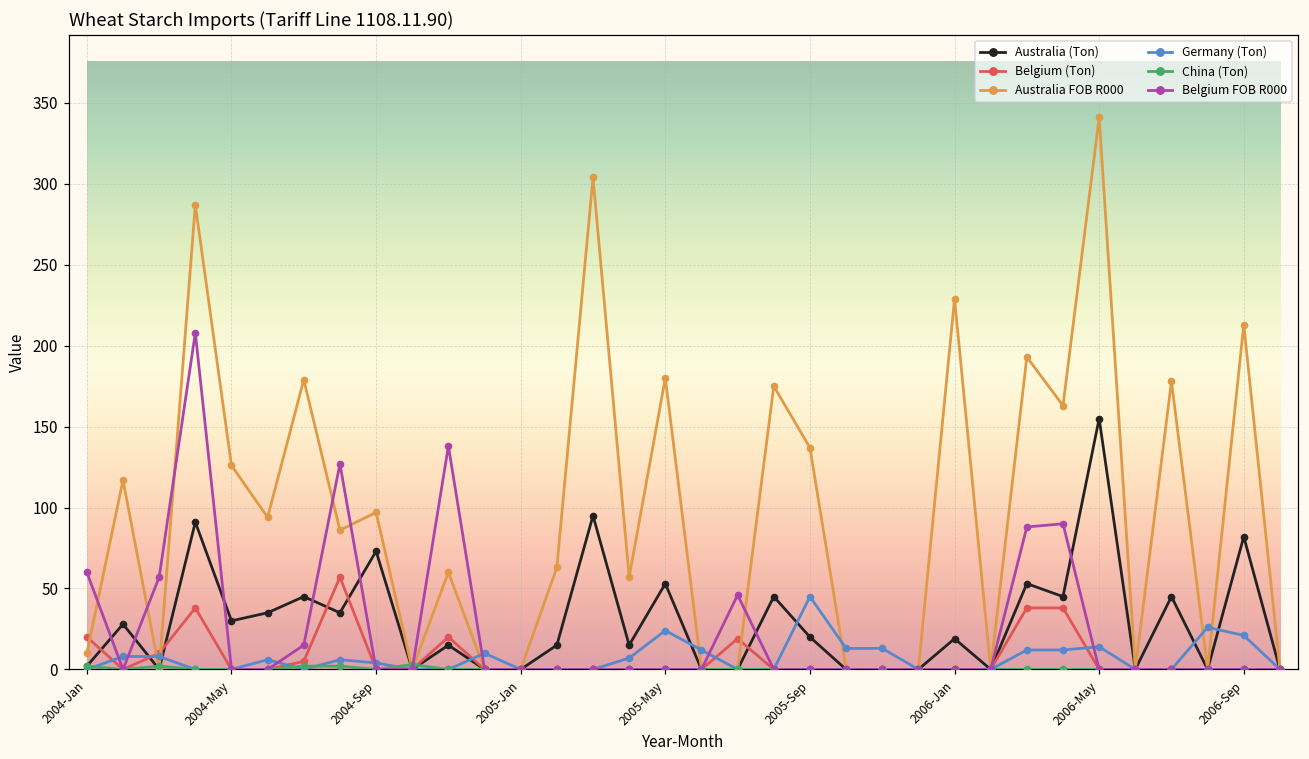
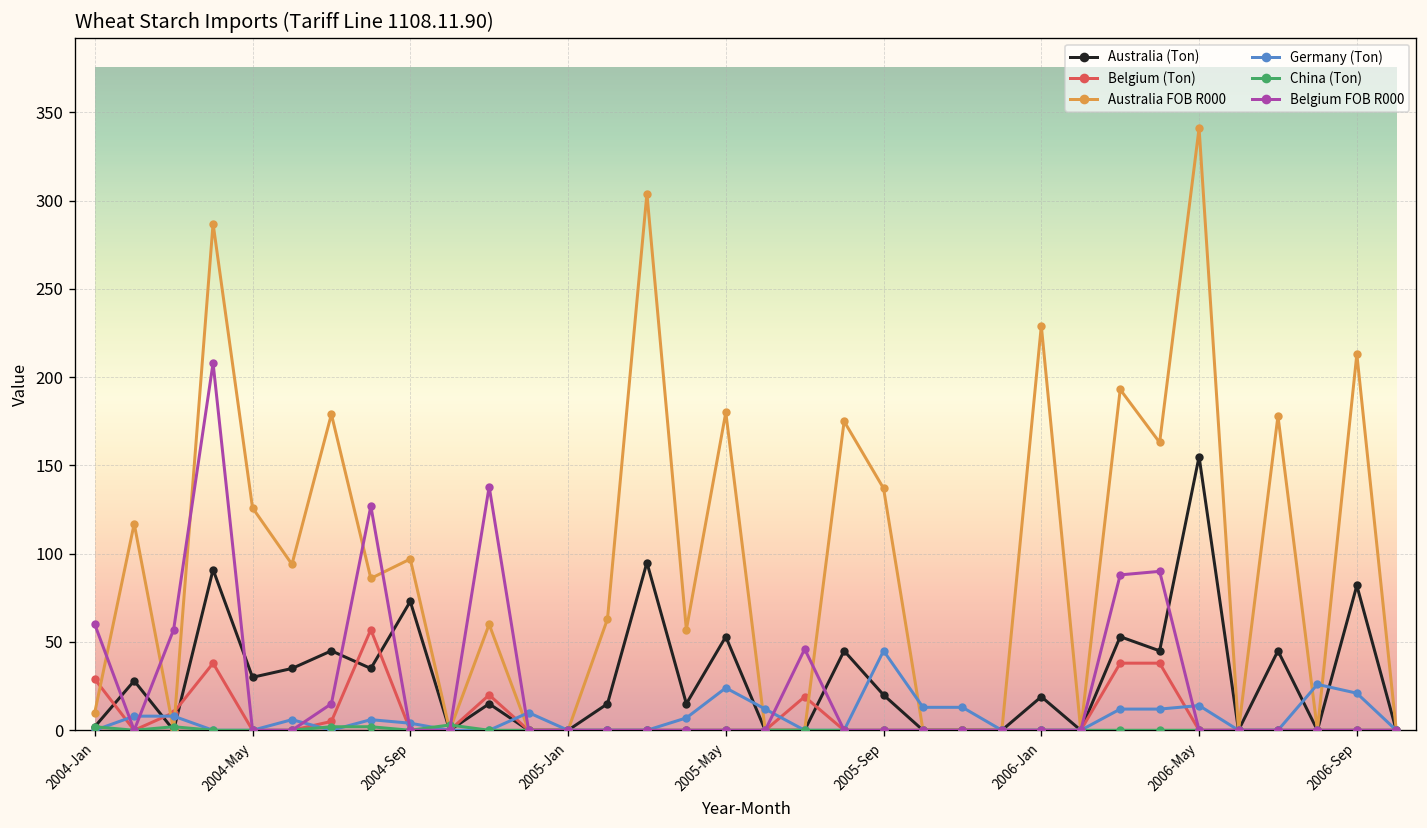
Belgium (Ton), 2004-Jan: 20 -> 29
